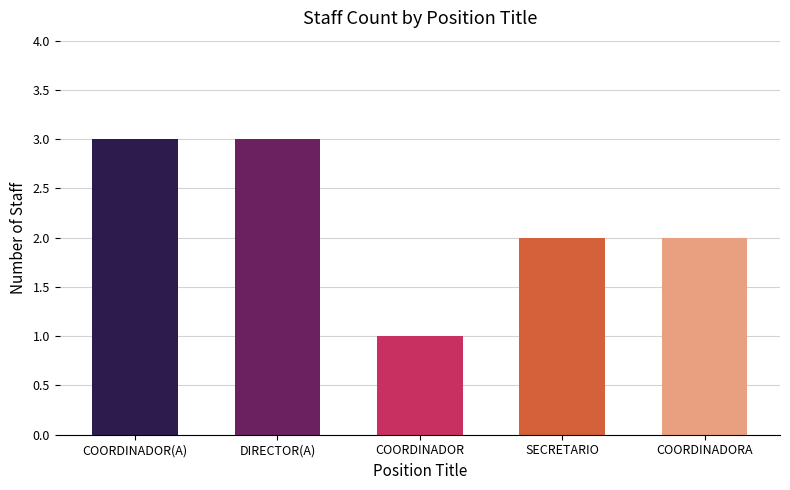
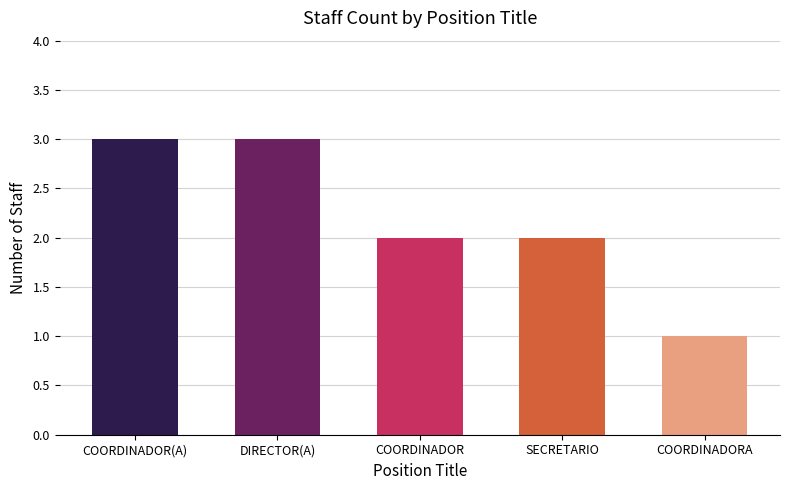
COORDINADOR: 1 -> 2
COORDINADORA: 2 -> 1
